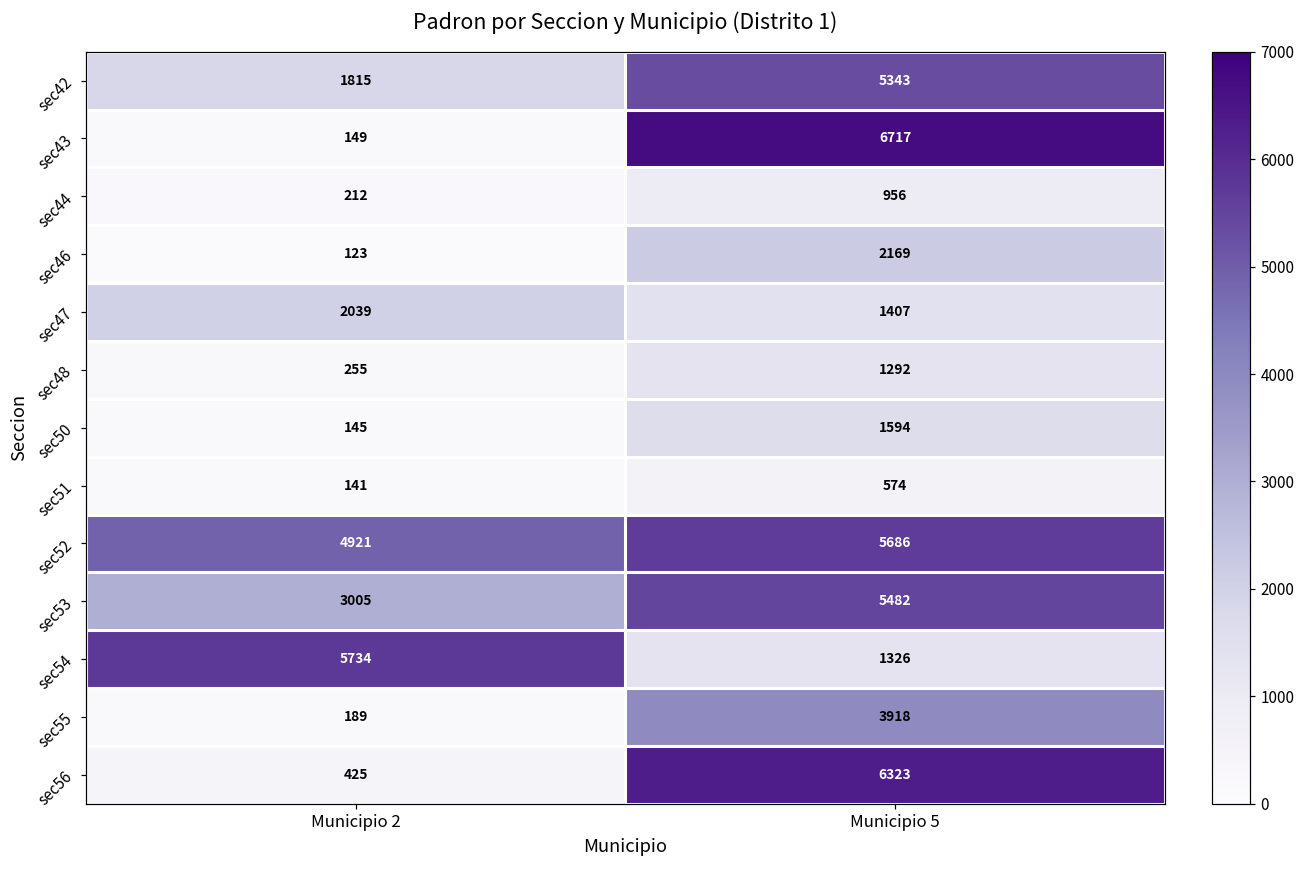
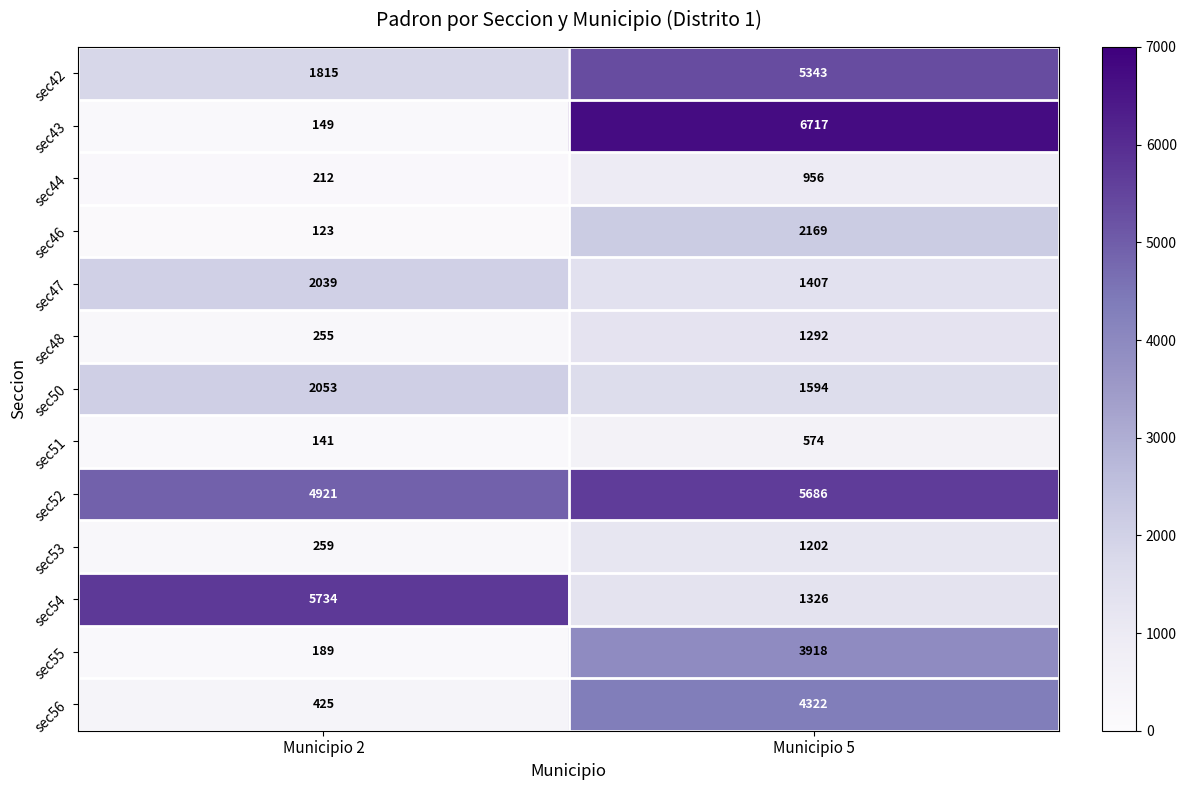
sec50, Municipio 2: 145 -> 2053
sec53, Municipio 2: 3005 -> 259
sec53, Municipio 5: 5482 -> 1202
sec56, Municipio 5: 6323 -> 4322
